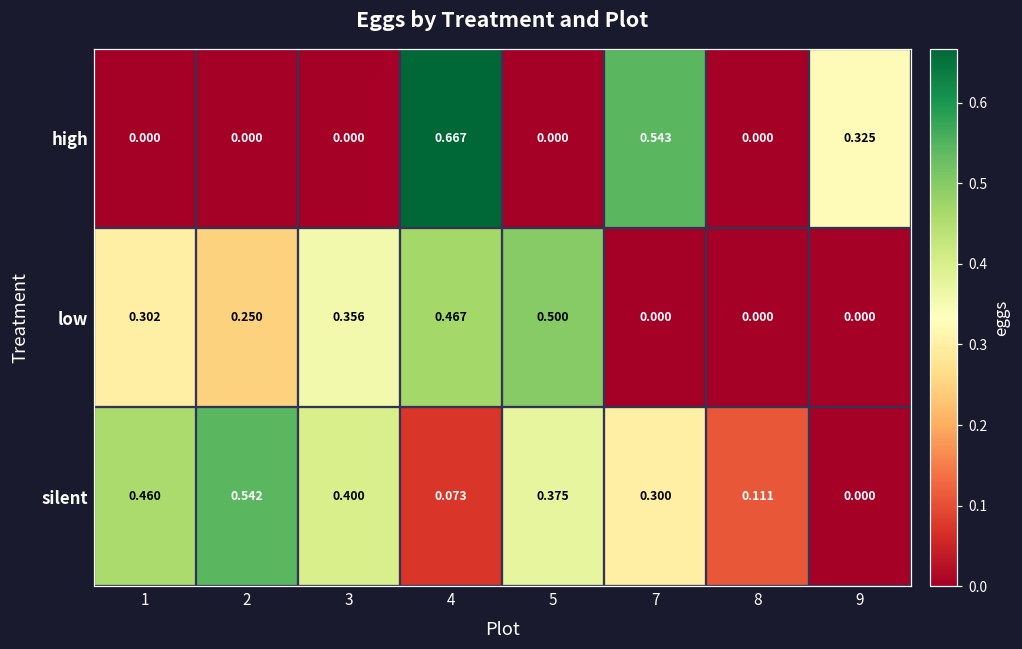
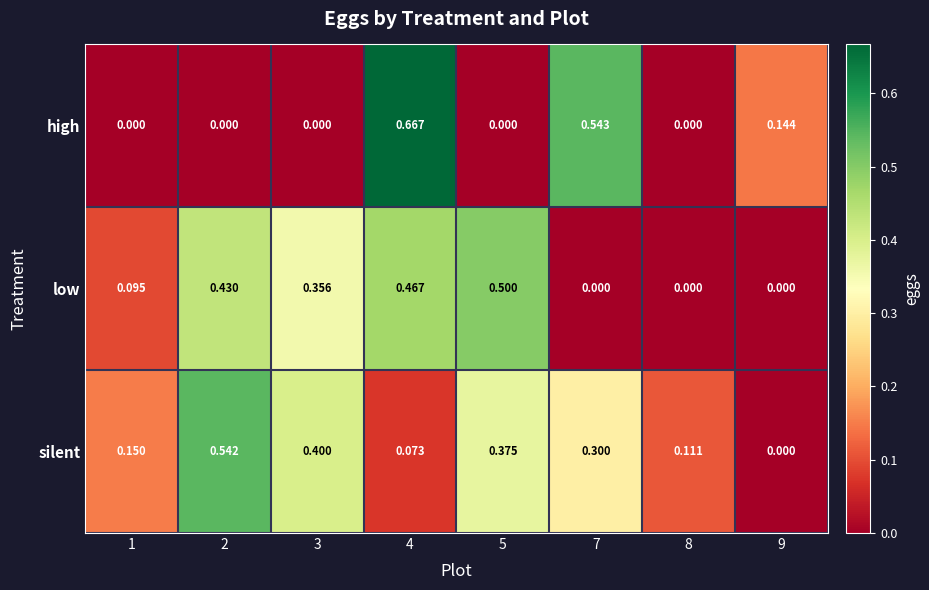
high, 9: 0.325 -> 0.144
low, 1: 0.302 -> 0.095
low, 2: 0.250 -> 0.430
silent, 1: 0.460 -> 0.150
